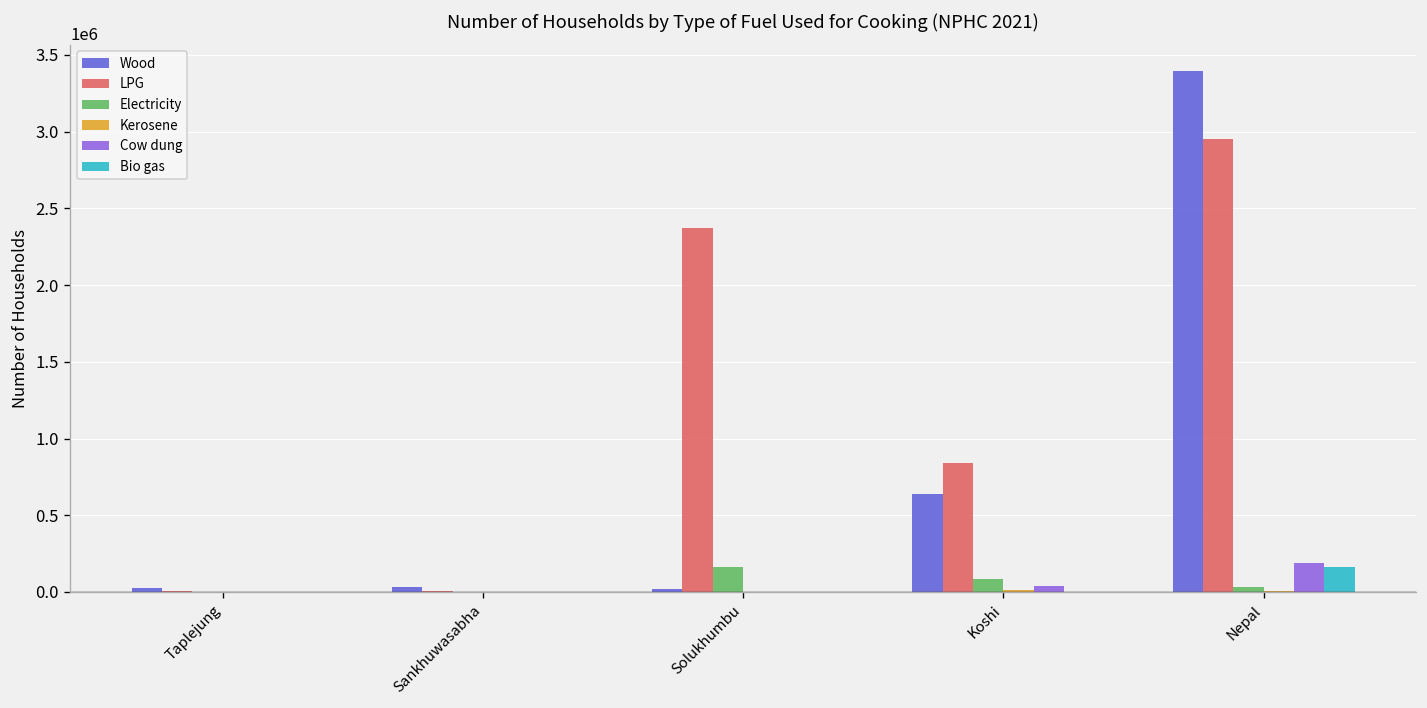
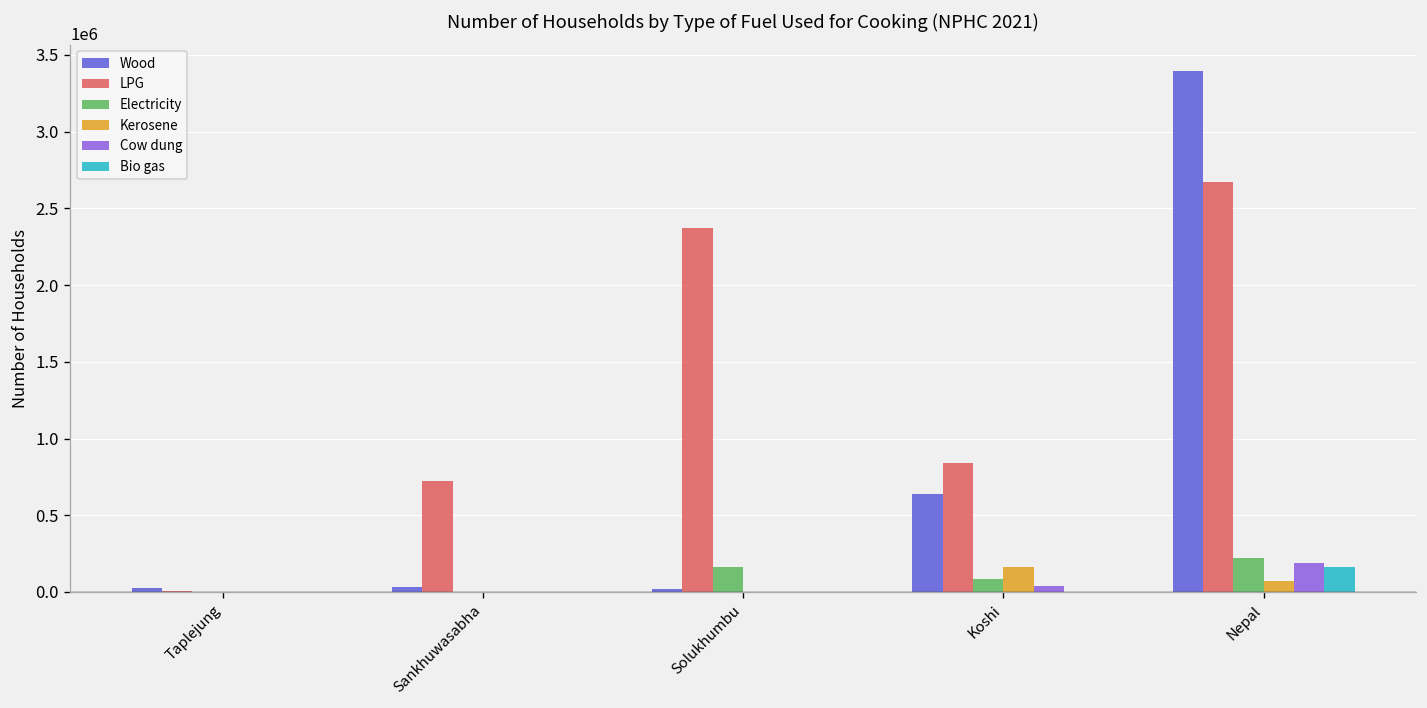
LPG, Sankhuwasabha: 10000 -> 720000
Kerosene, Koshi: 20000 -> 160000
LPG, Nepal: 2950000 -> 2670000
Electricity, Nepal: 30000 -> 220000
Kerosene, Nepal: 0 -> 70000
